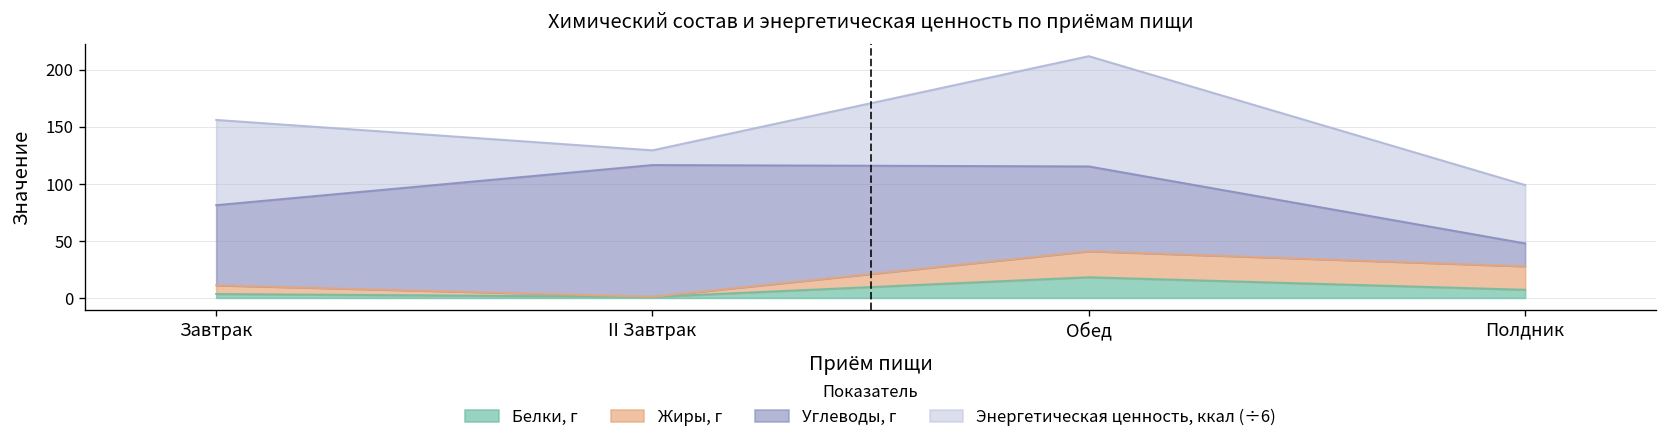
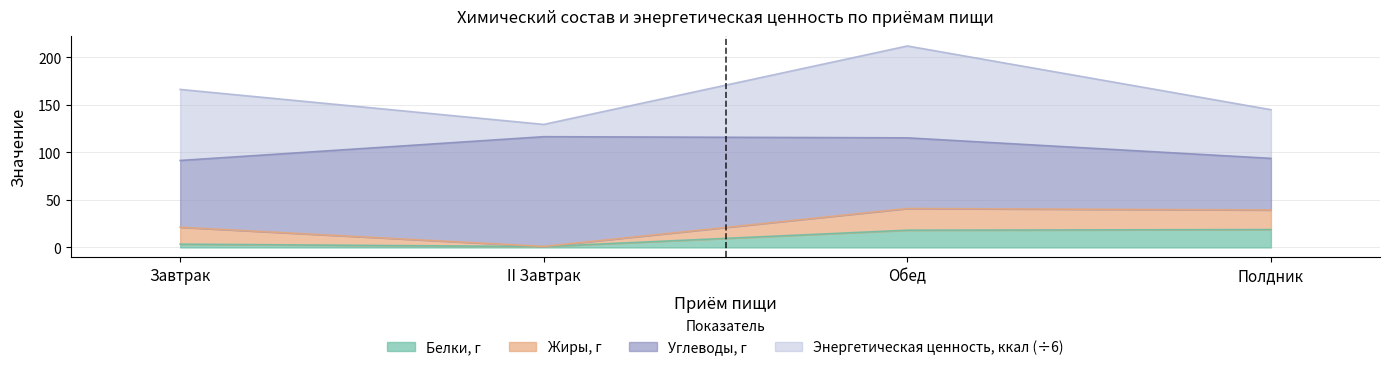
Жиры, г, Завтрак: 10 -> 20
Белки, г, Полдник: 10 -> 20
Углеводы, г, Полдник: 20 -> 50
